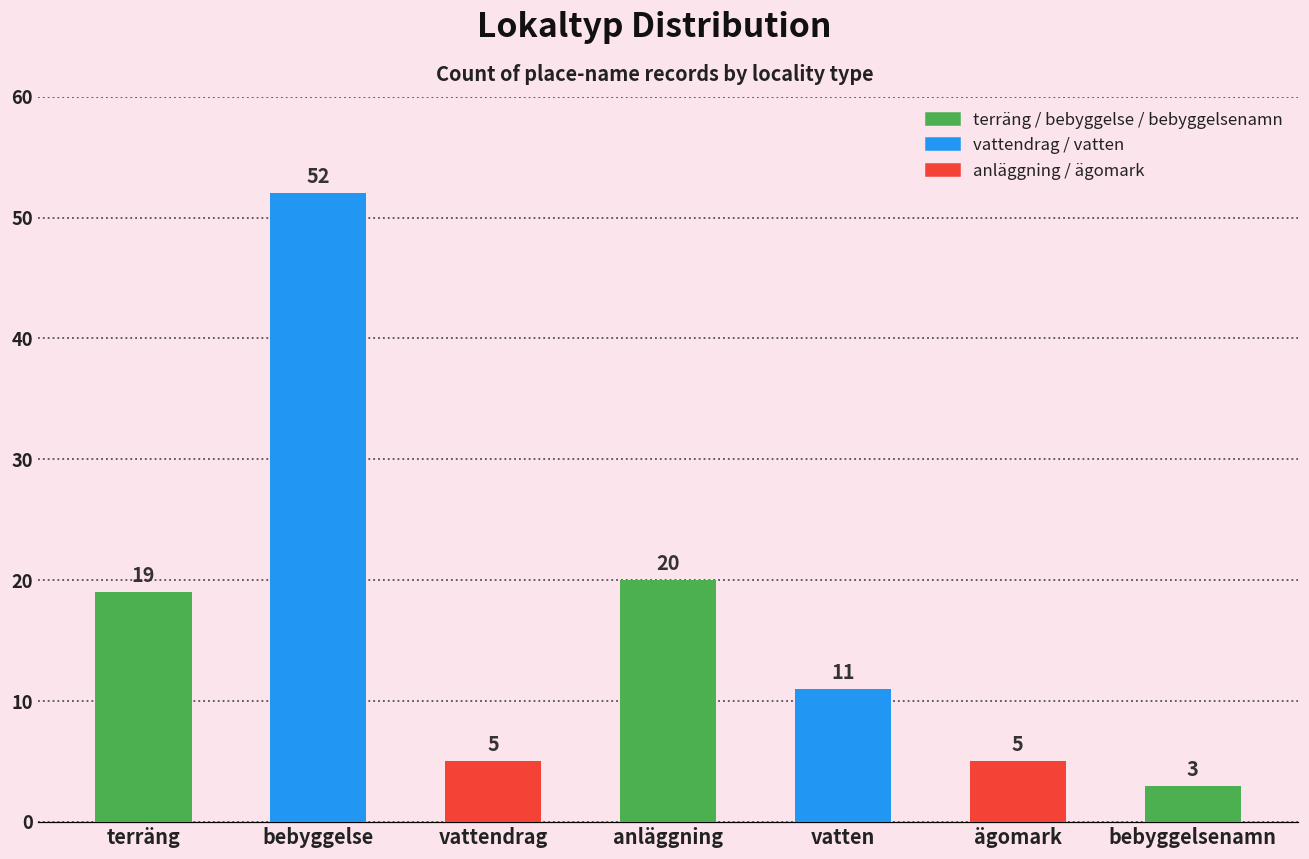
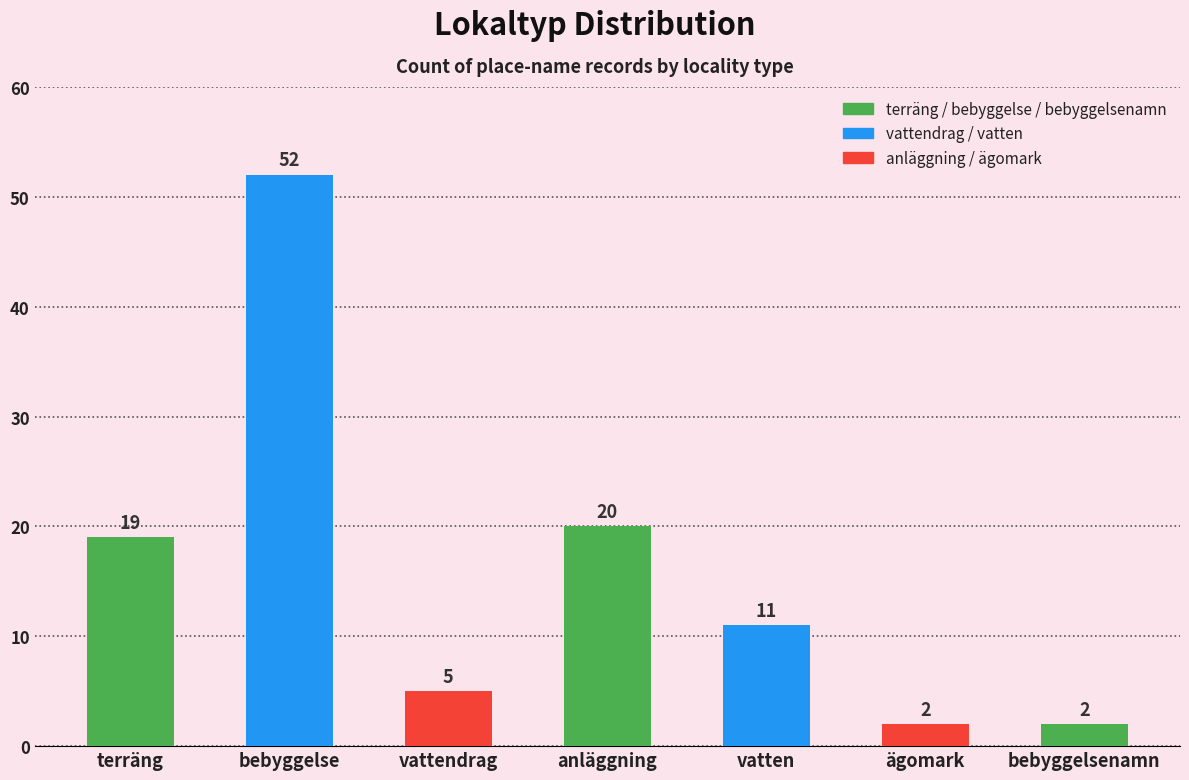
ägomark: 5 -> 2
bebyggelsenamn: 3 -> 2
